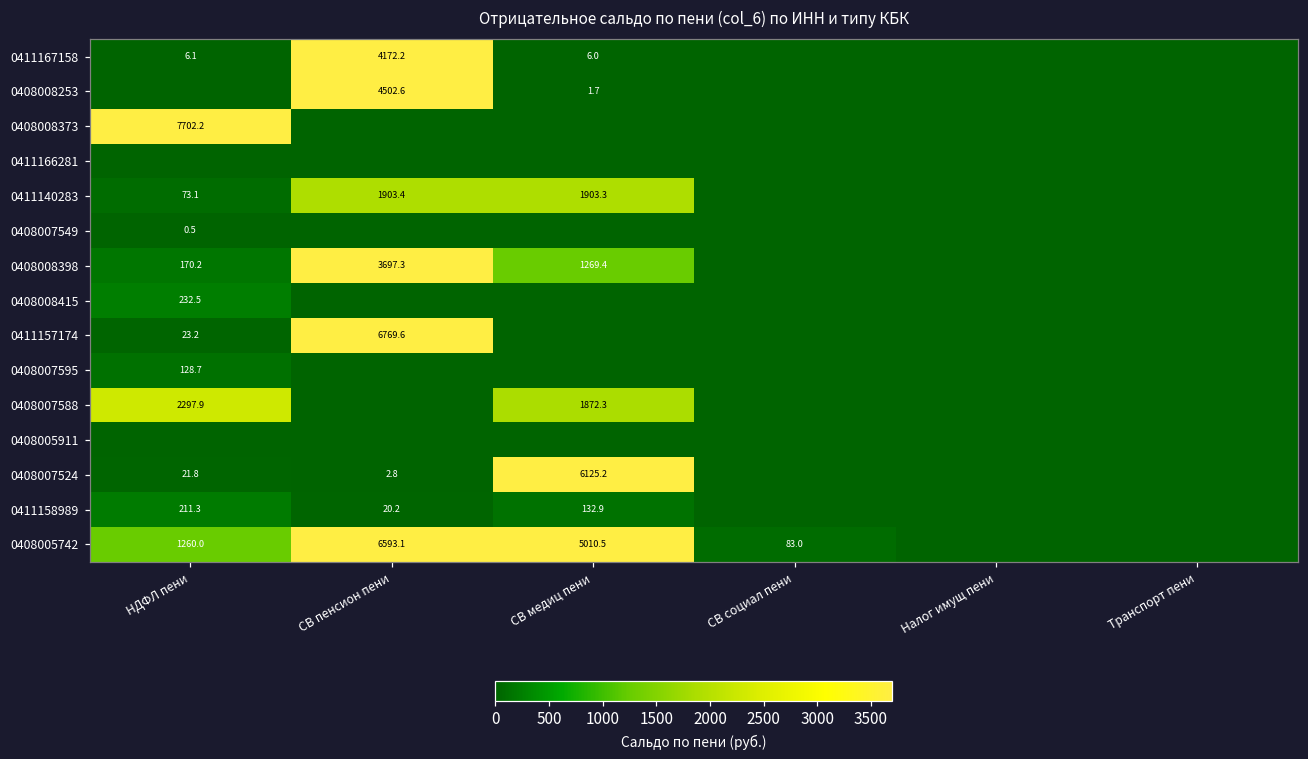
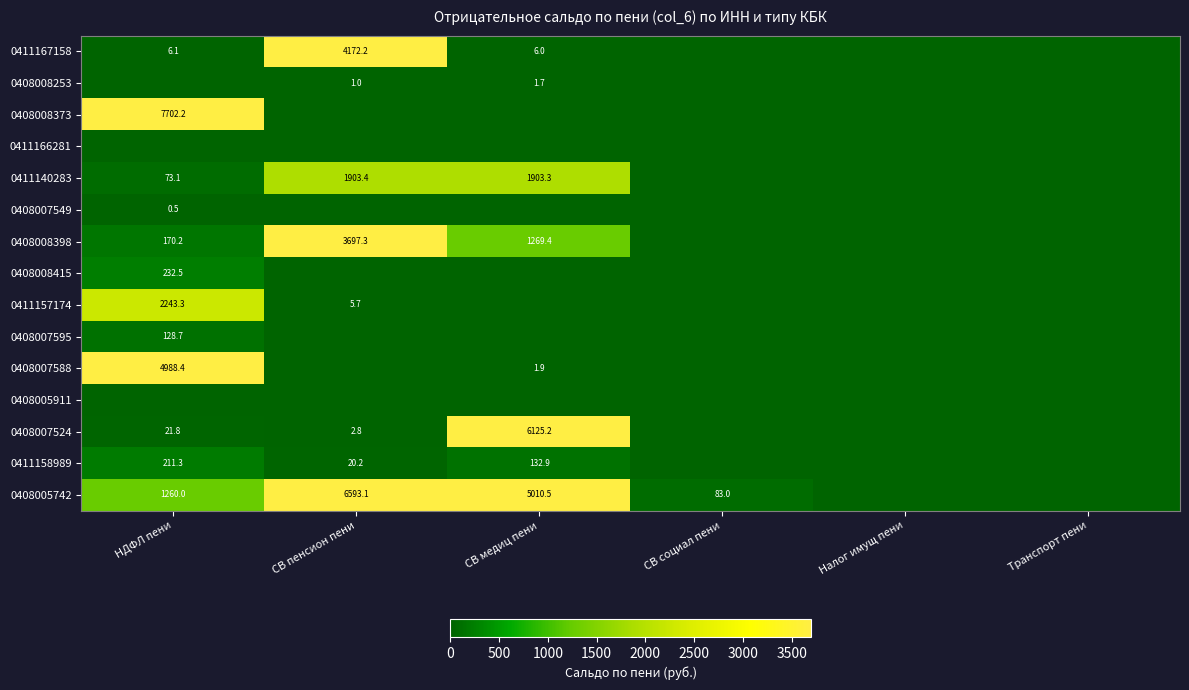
0408008253, СВ пенсион пени: 4502.6 -> 1.0
0411157174, НДФЛ пени: 23.2 -> 2243.3
0411157174, СВ пенсион пени: 6769.6 -> 5.7
0408007588, НДФЛ пени: 2297.9 -> 4988.4
0408007588, СВ медиц пени: 1872.3 -> 1.9
